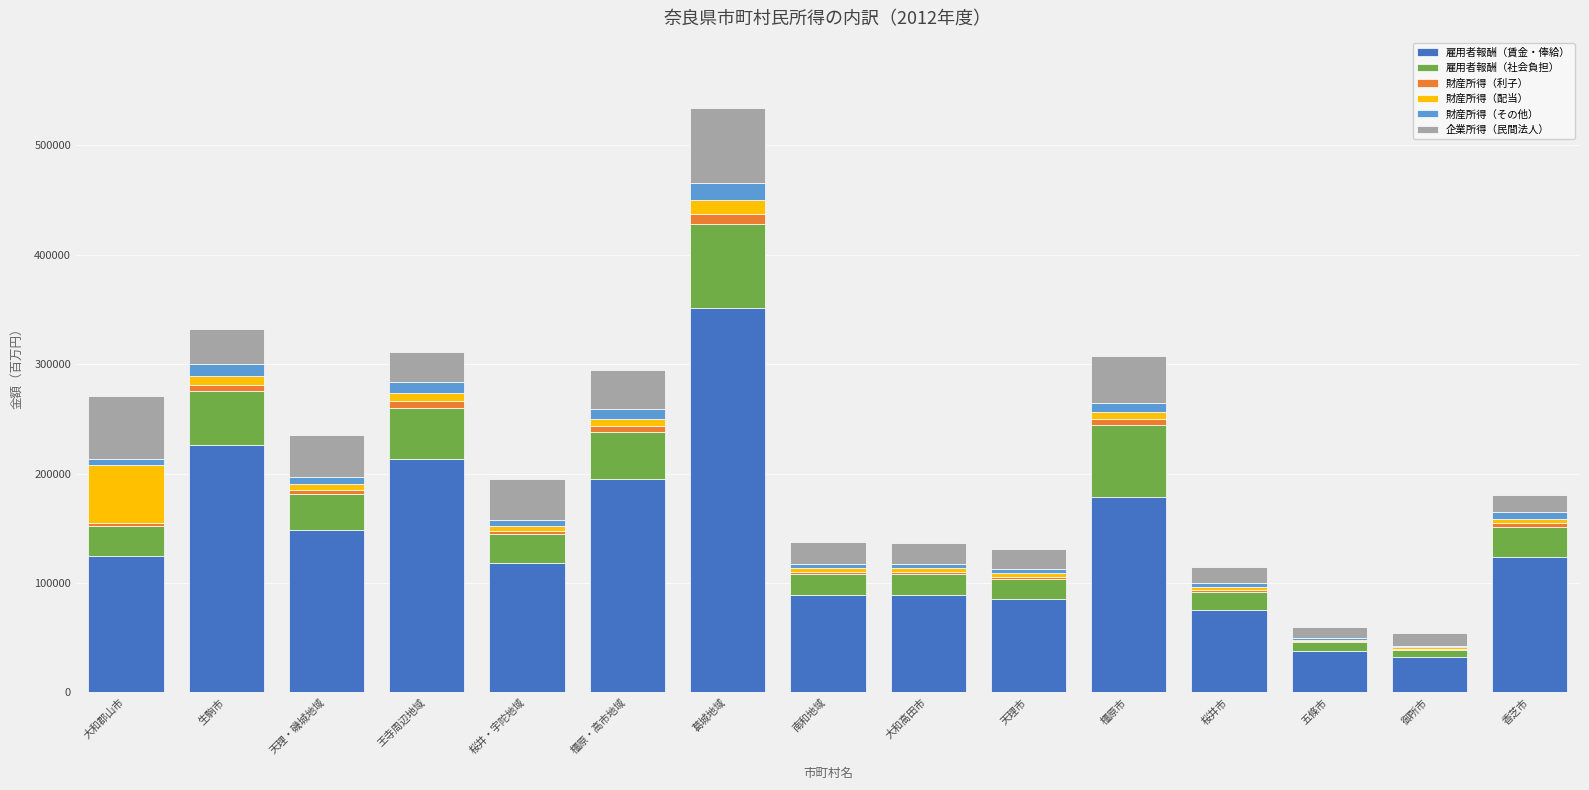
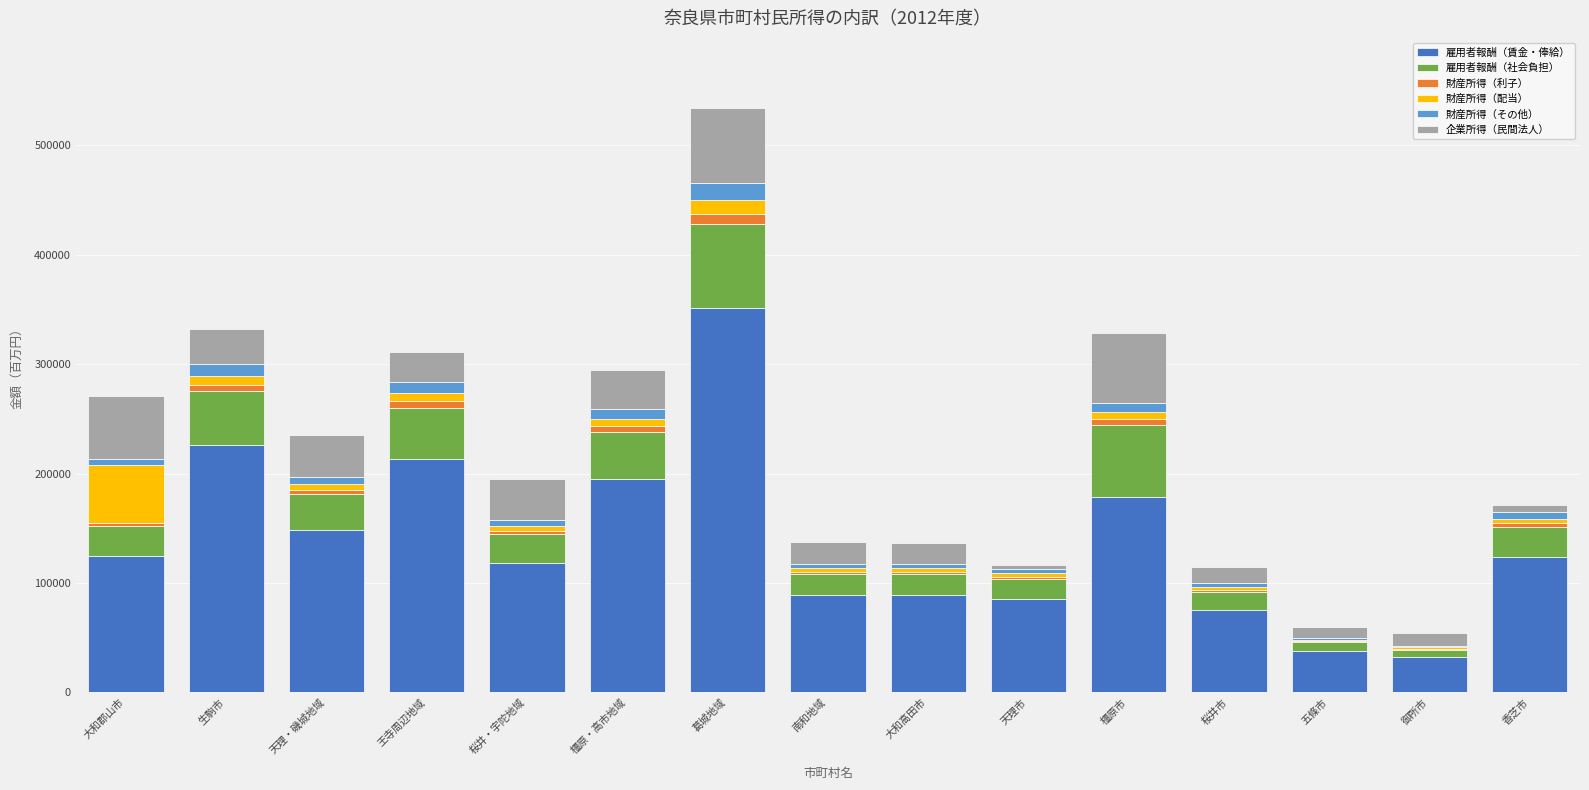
企業所得（民間法人）, 天理市: 18000 -> 4000
企業所得（民間法人）, 橿原市: 44000 -> 64000
企業所得（民間法人）, 香芝市: 16000 -> 7000
